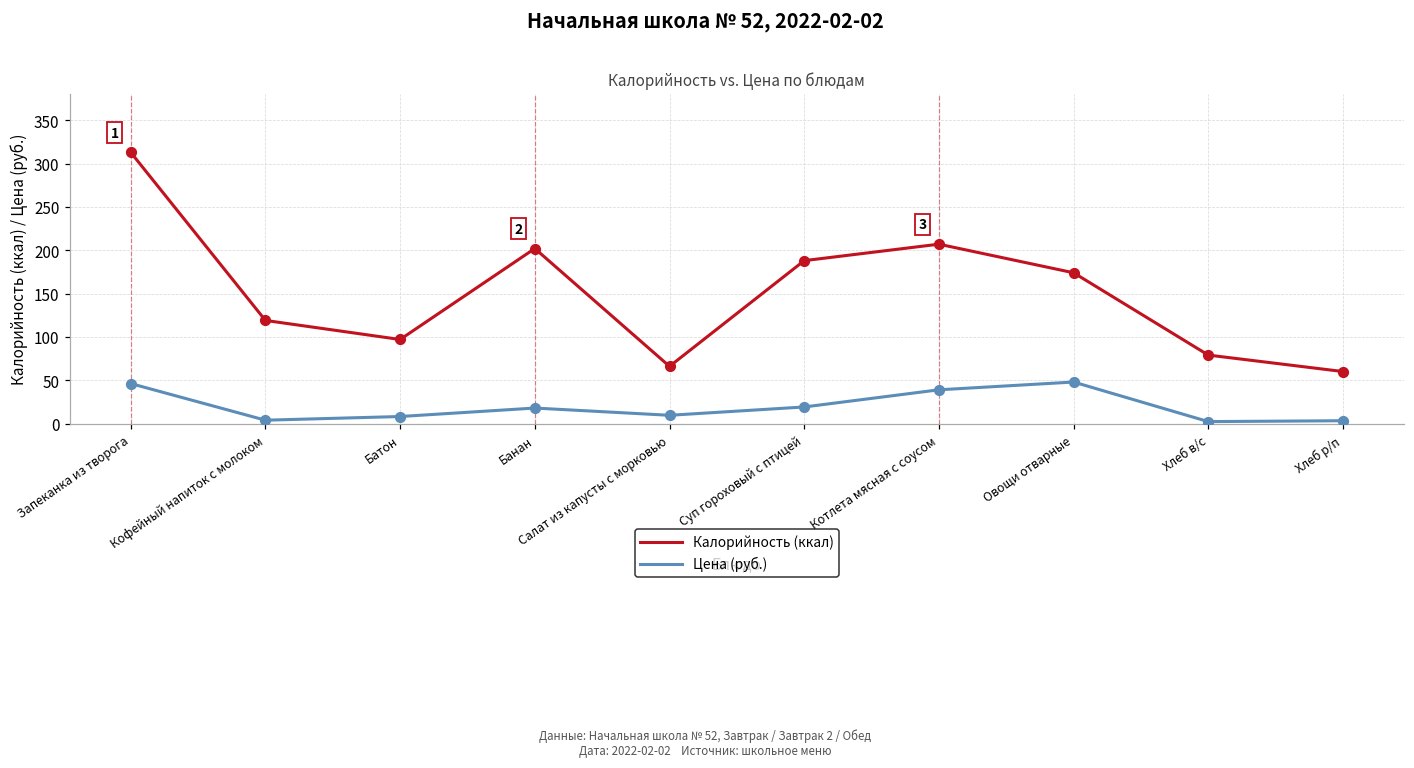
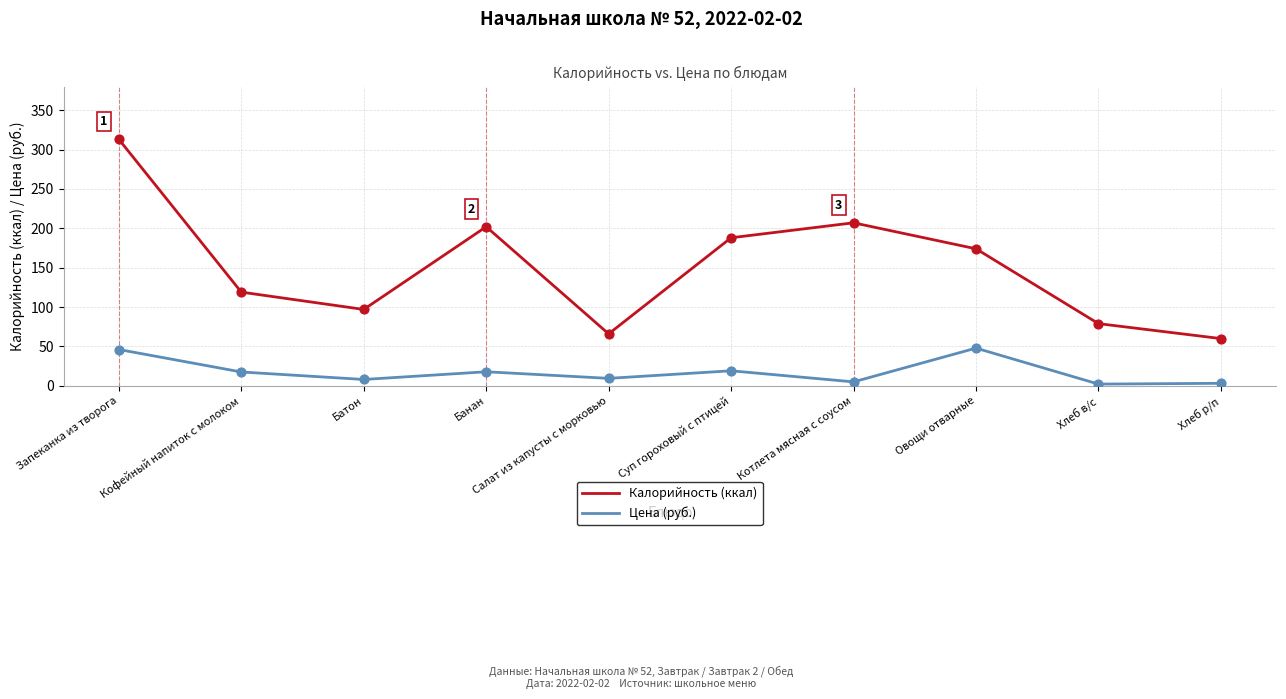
Цена (руб.), Кофейный напиток с молоком: 0 -> 20
Цена (руб.), Котлета мясная с соусом: 40 -> 10
